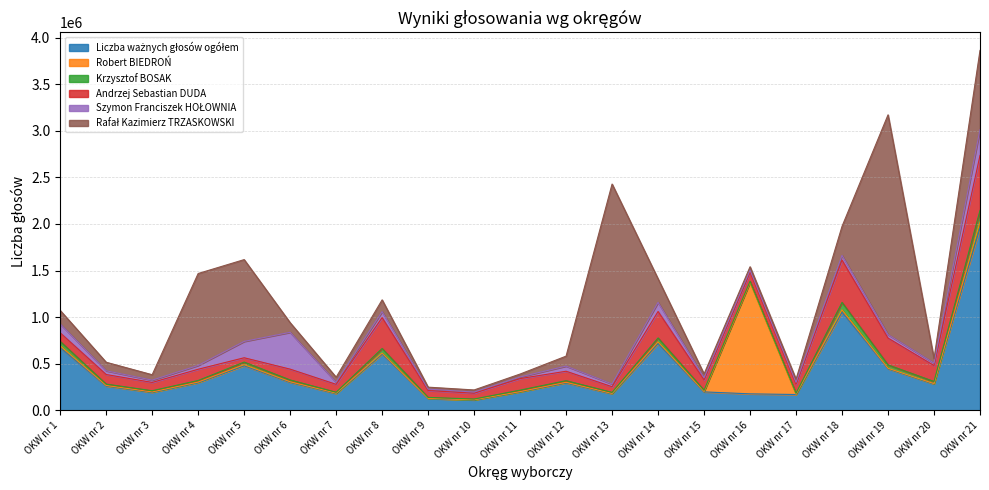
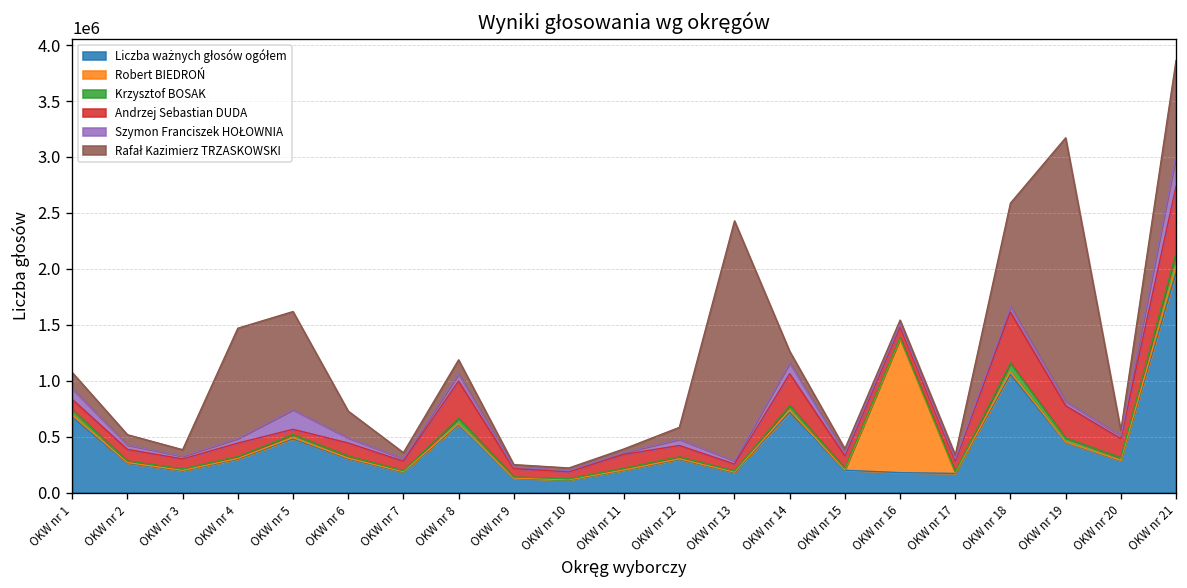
Szymon Franciszek HOŁOWNIA, OKW nr 6: 400000 -> 0
Rafał Kazimierz TRZASKOWSKI, OKW nr 6: 100000 -> 200000
Rafał Kazimierz TRZASKOWSKI, OKW nr 14: 300000 -> 100000
Rafał Kazimierz TRZASKOWSKI, OKW nr 18: 300000 -> 900000
